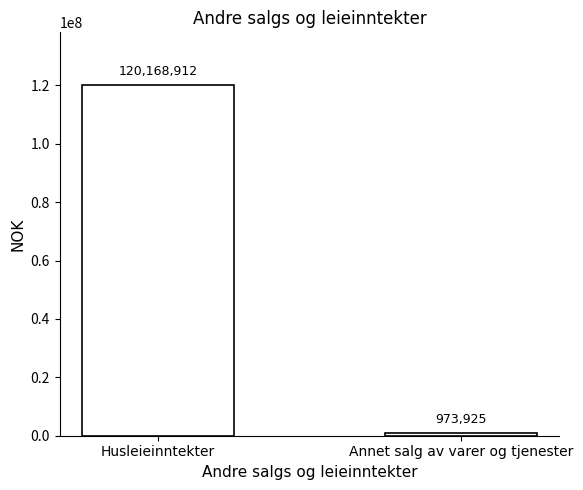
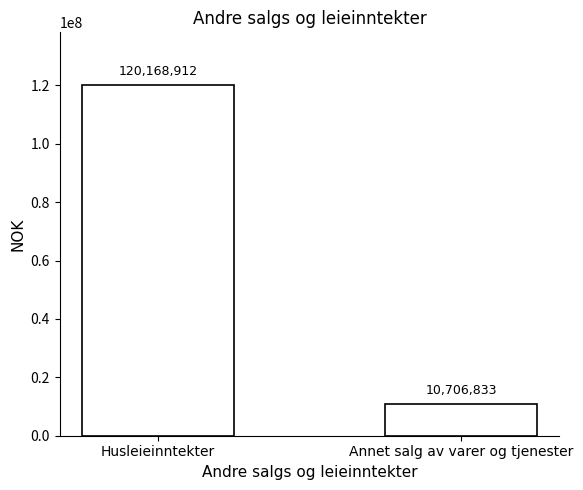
Annet salg av varer og tjenester: 973,925 -> 10,706,833
